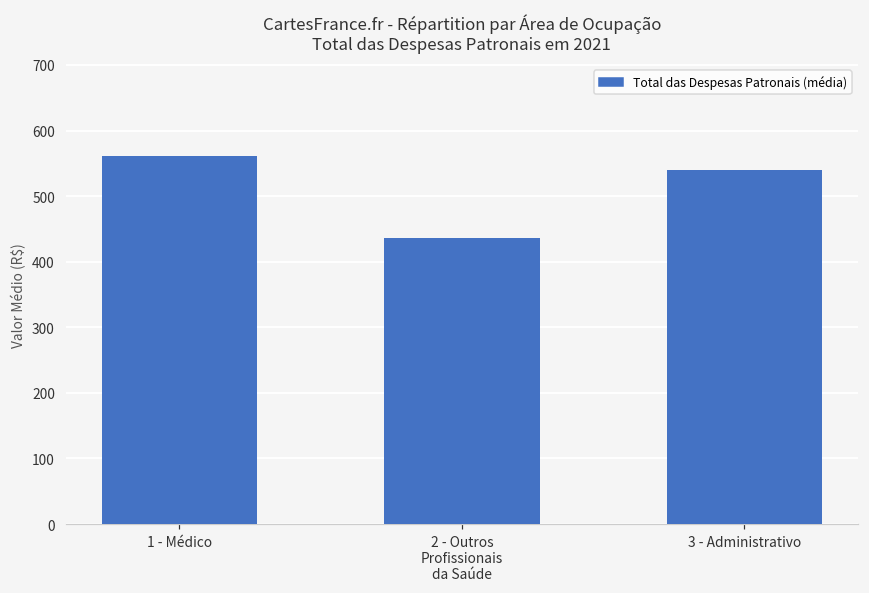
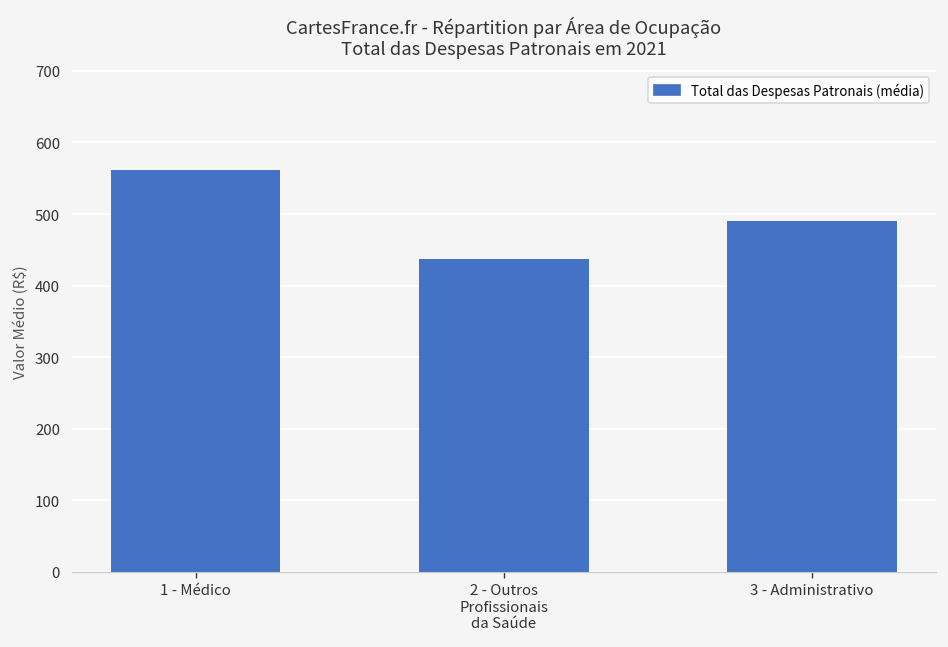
3 - Administrativo: 540 -> 490
